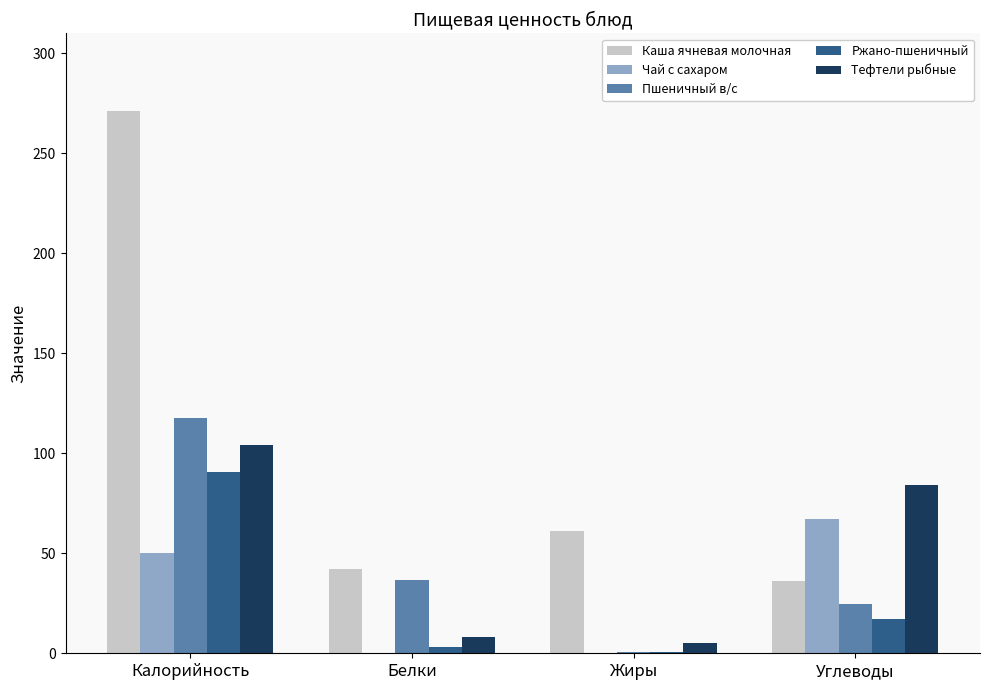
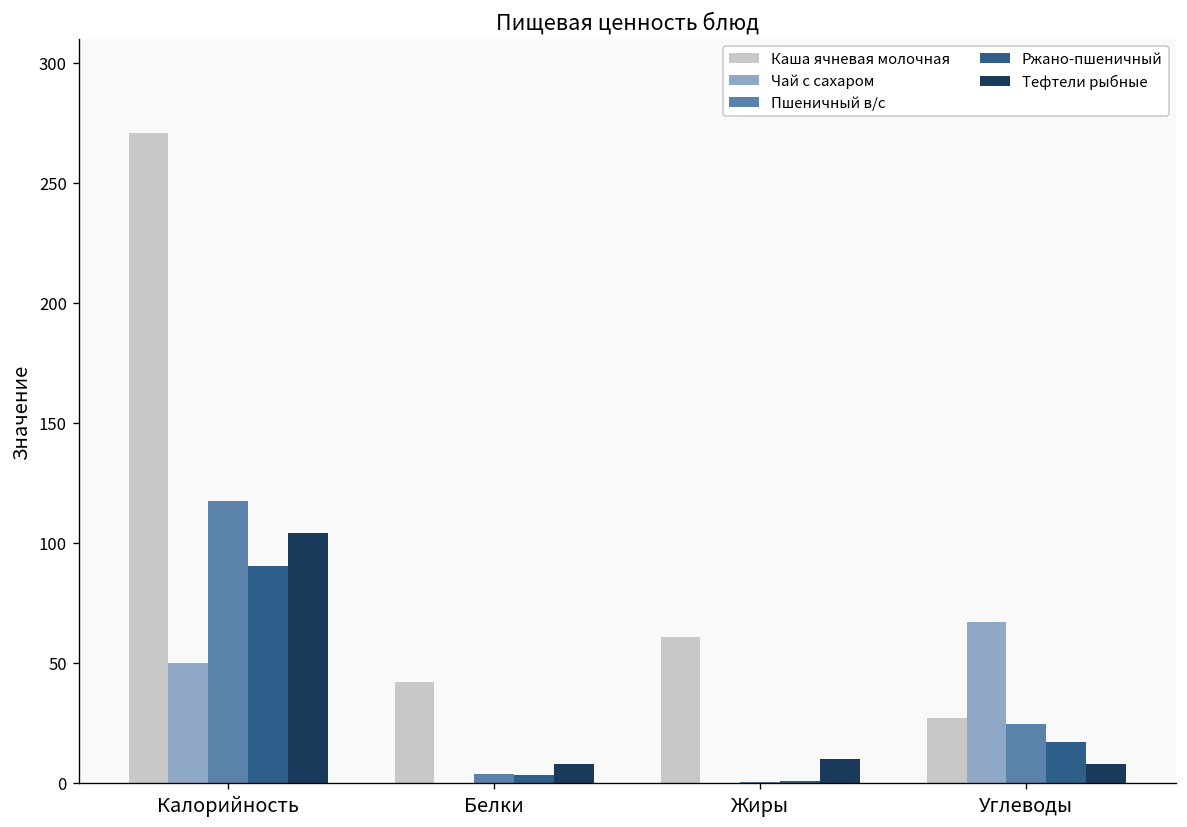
Пшеничный в/с, Белки: 37 -> 4
Тефтели рыбные, Жиры: 5 -> 10
Каша ячневая молочная, Углеводы: 36 -> 27
Тефтели рыбные, Углеводы: 84 -> 8
